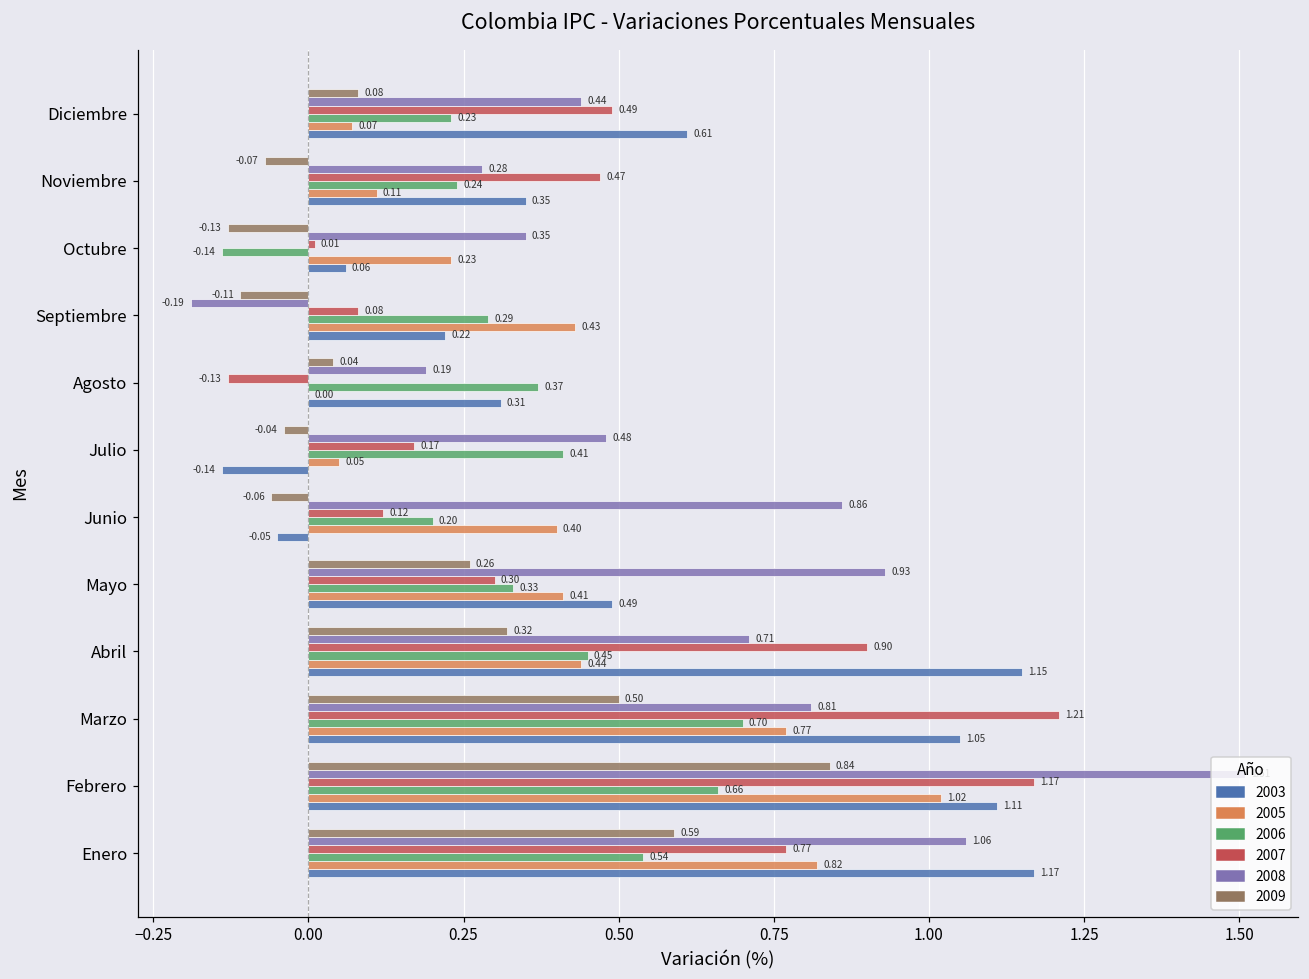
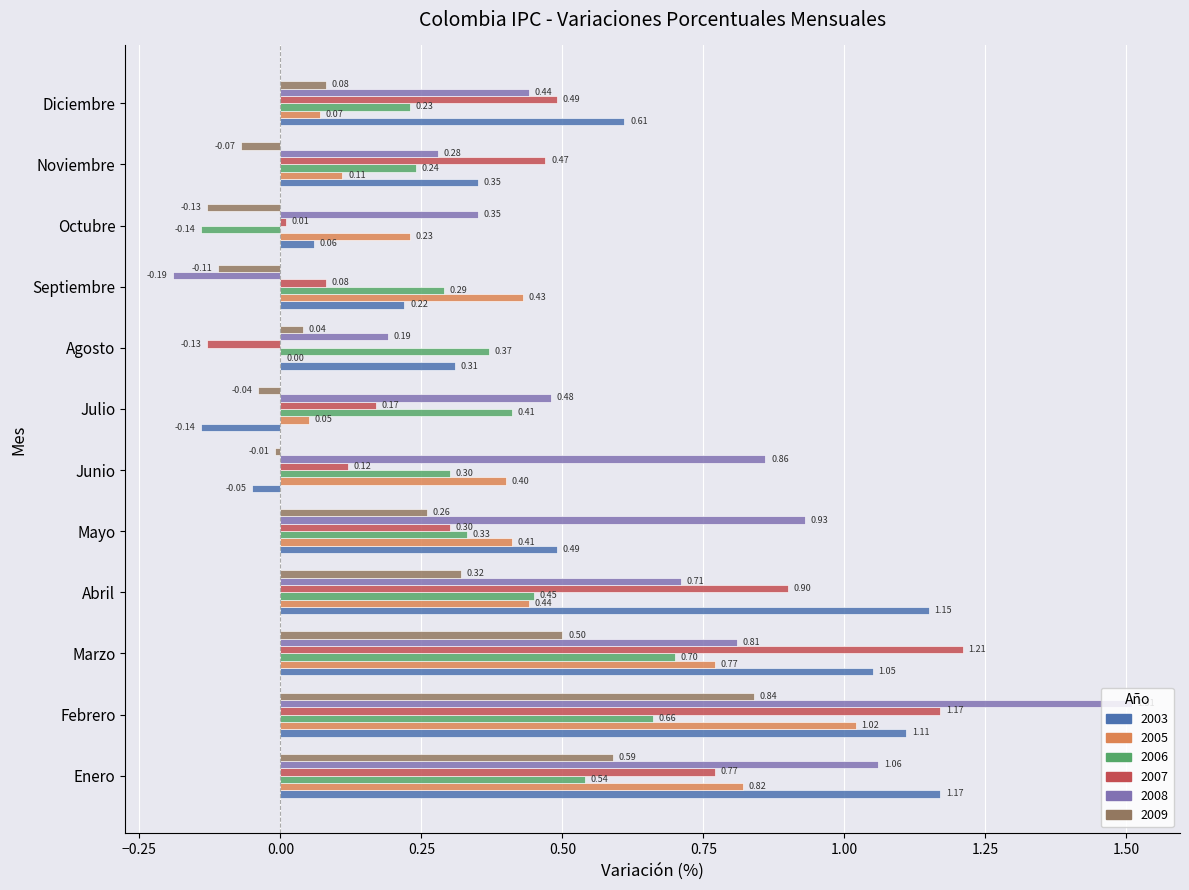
2009, Junio: -0.06 -> -0.01
2006, Junio: 0.20 -> 0.30
